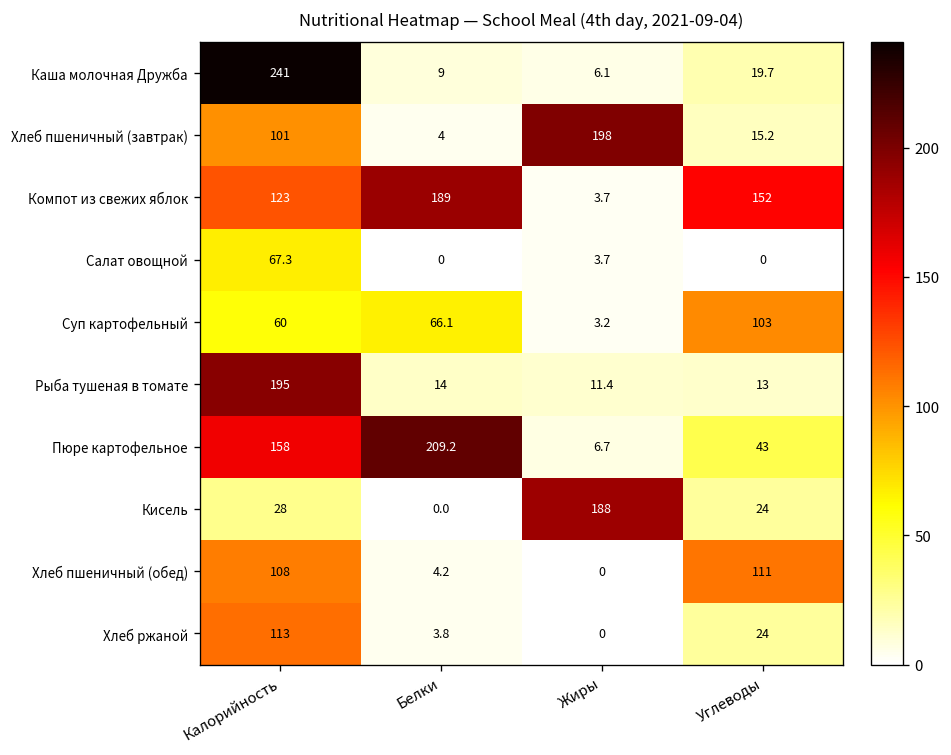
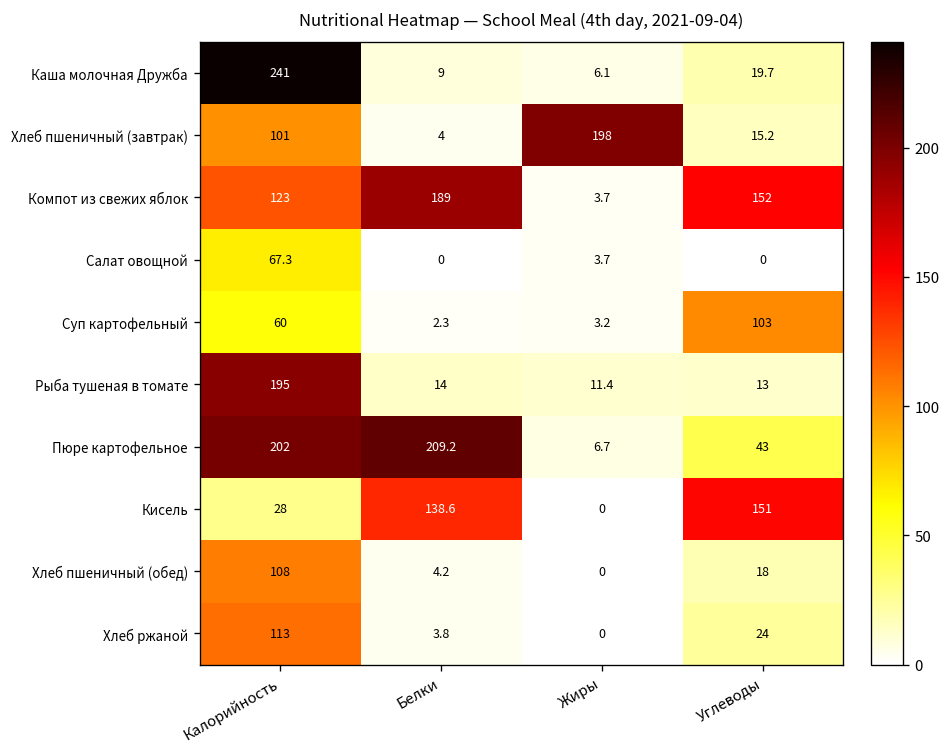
Суп картофельный, Белки: 66.1 -> 2.3
Пюре картофельное, Калорийность: 158 -> 202
Кисель, Белки: 0.0 -> 138.6
Кисель, Жиры: 188 -> 0
Кисель, Углеводы: 24 -> 151
Хлеб пшеничный (обед), Углеводы: 111 -> 18
